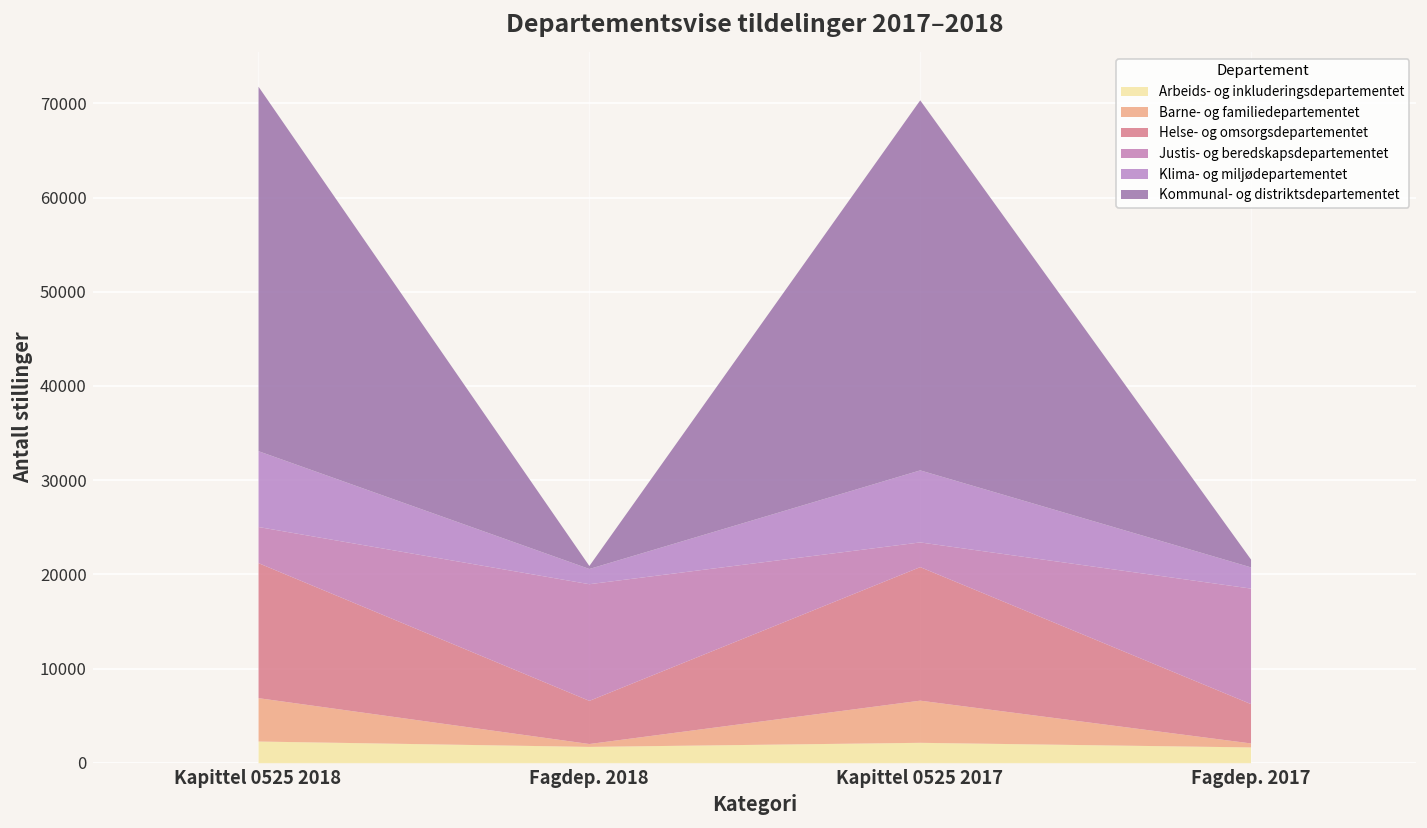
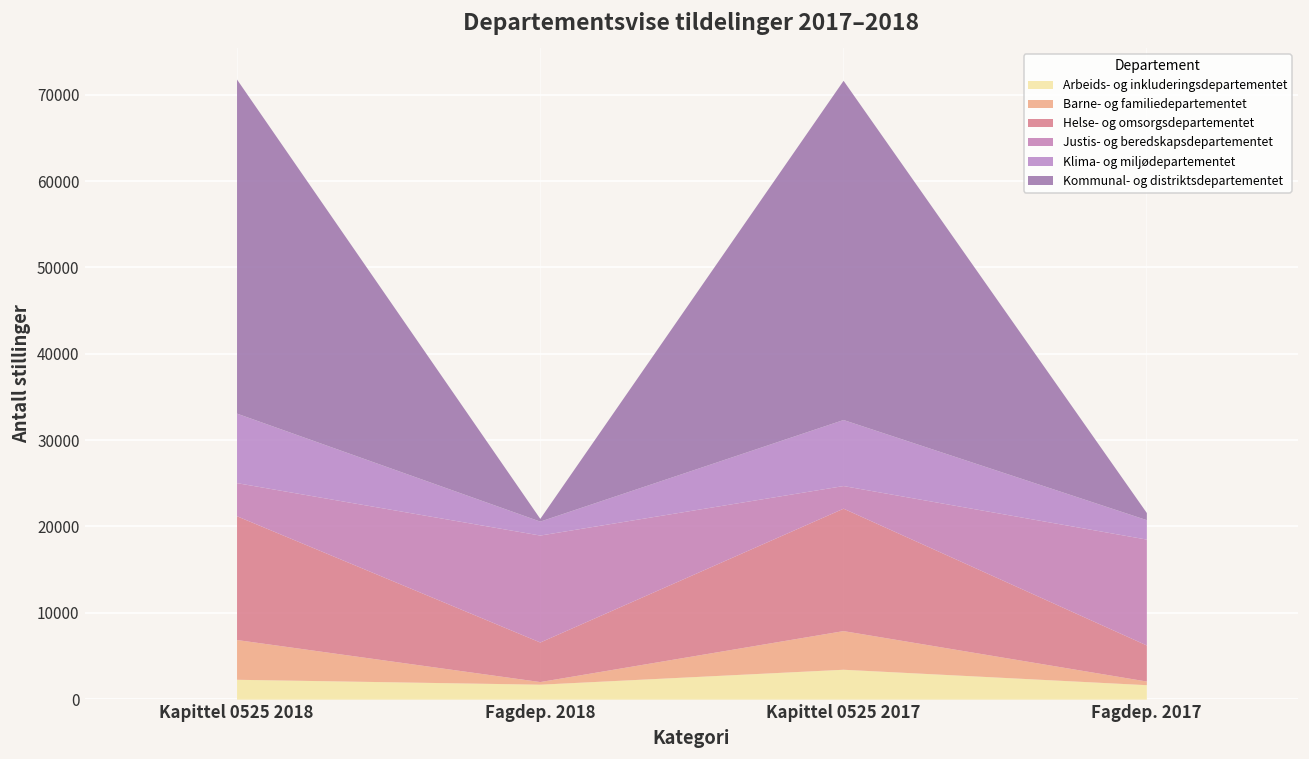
Arbeids- og inkluderingsdepartementet, Kapittel 0525 2017: 2000 -> 3000
